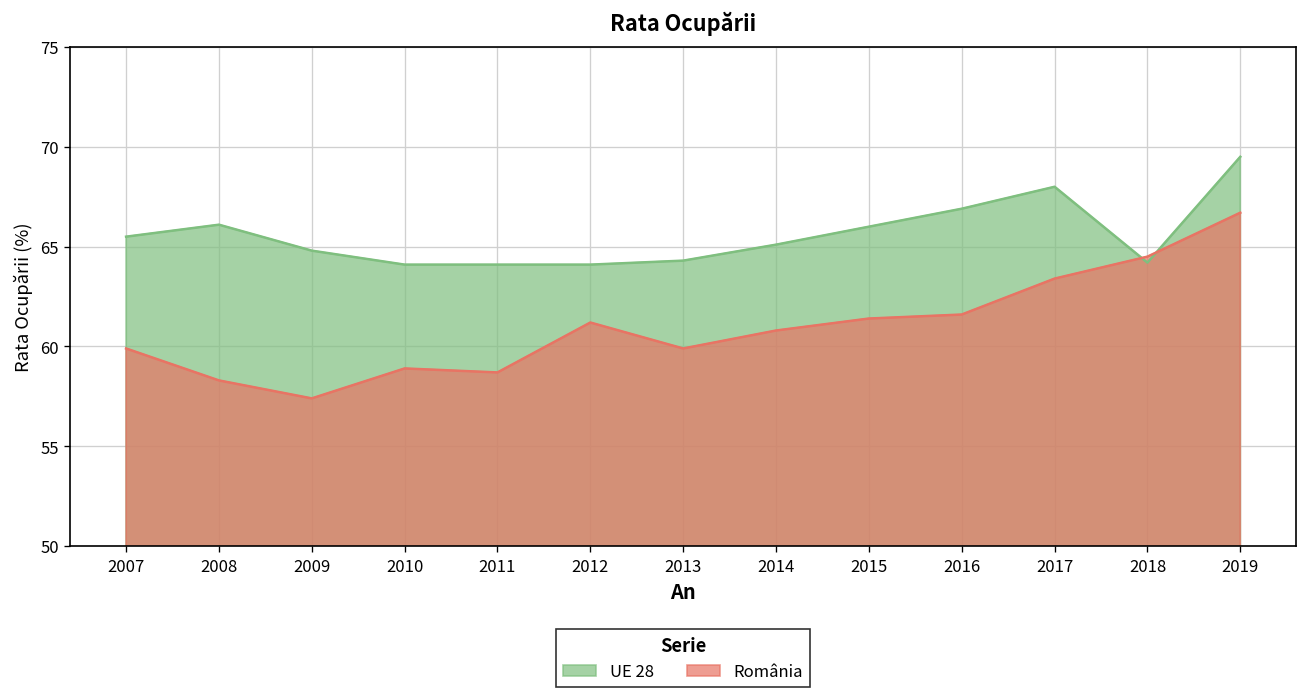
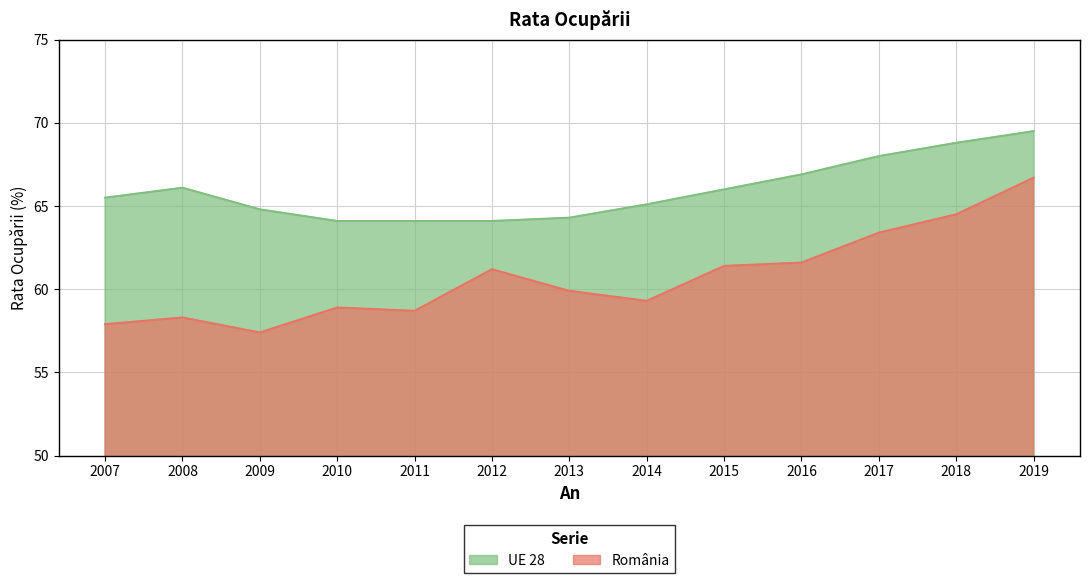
România, 2007: 59.9 -> 57.9
România, 2014: 60.8 -> 59.3
UE 28, 2018: 64.2 -> 68.8
